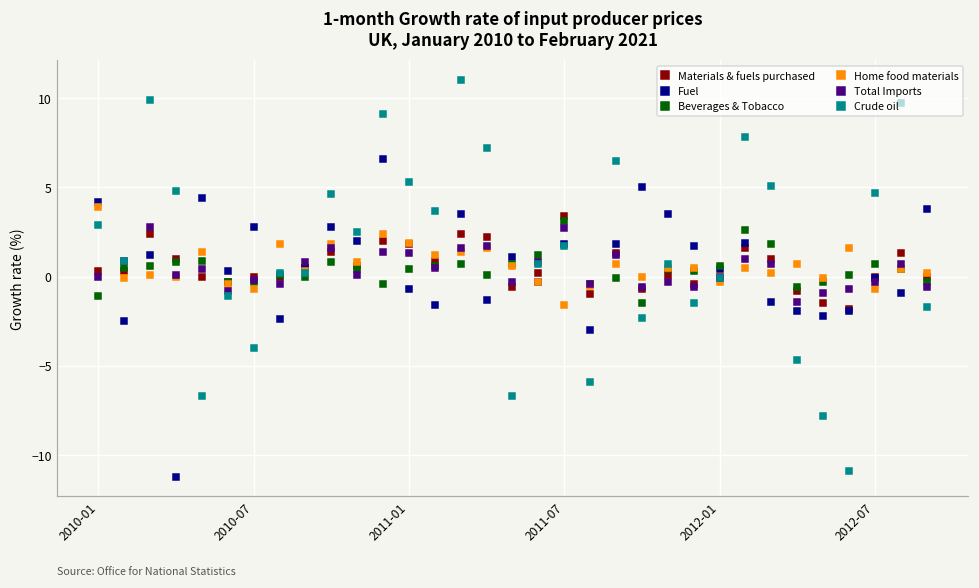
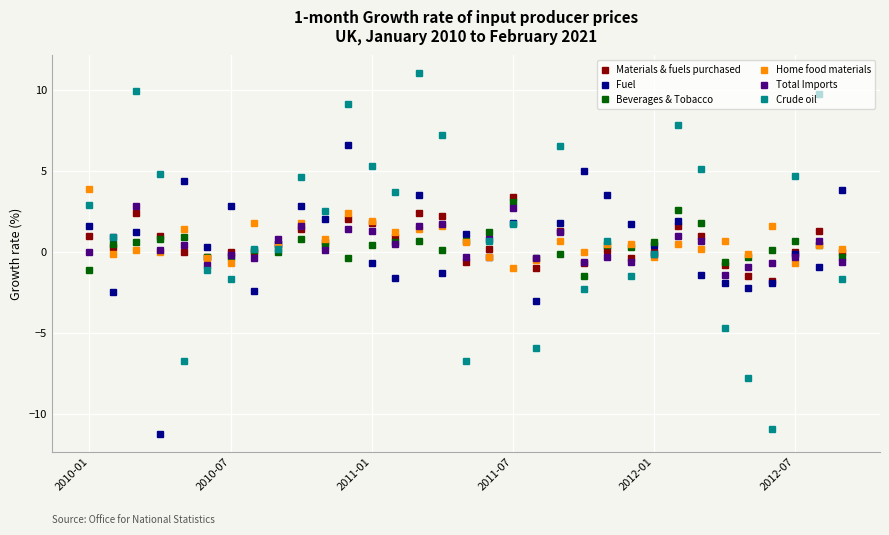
Materials & fuels purchased, 2010-01: 0.3 -> 1.0
Fuel, 2010-01: 4.2 -> 1.6
Crude oil, 2010-07: -4.0 -> -1.7
Home food materials, 2011-07: -1.6 -> -1.0
